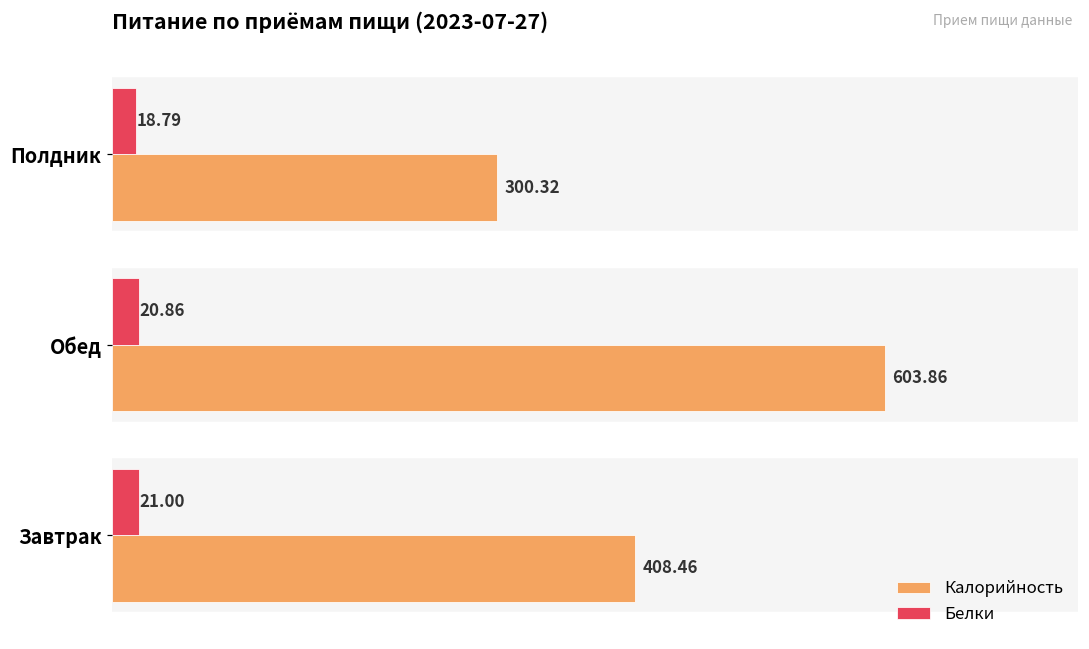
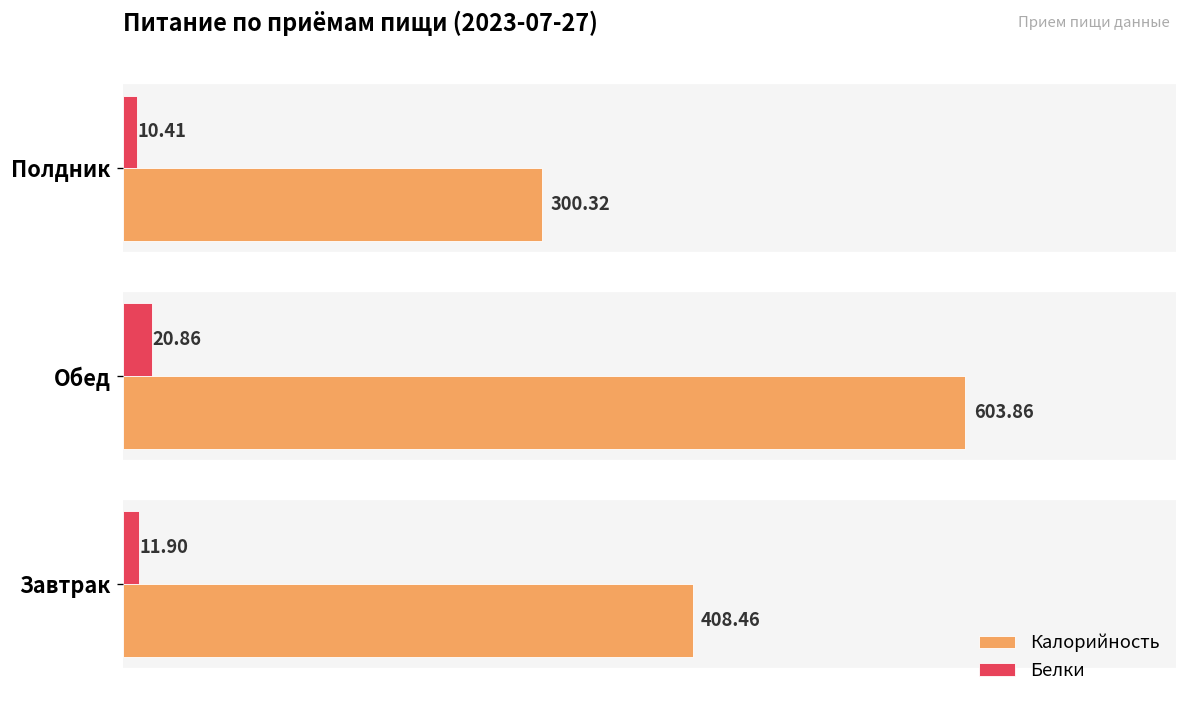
Белки, Полдник: 18.79 -> 10.41
Белки, Завтрак: 21.00 -> 11.90
